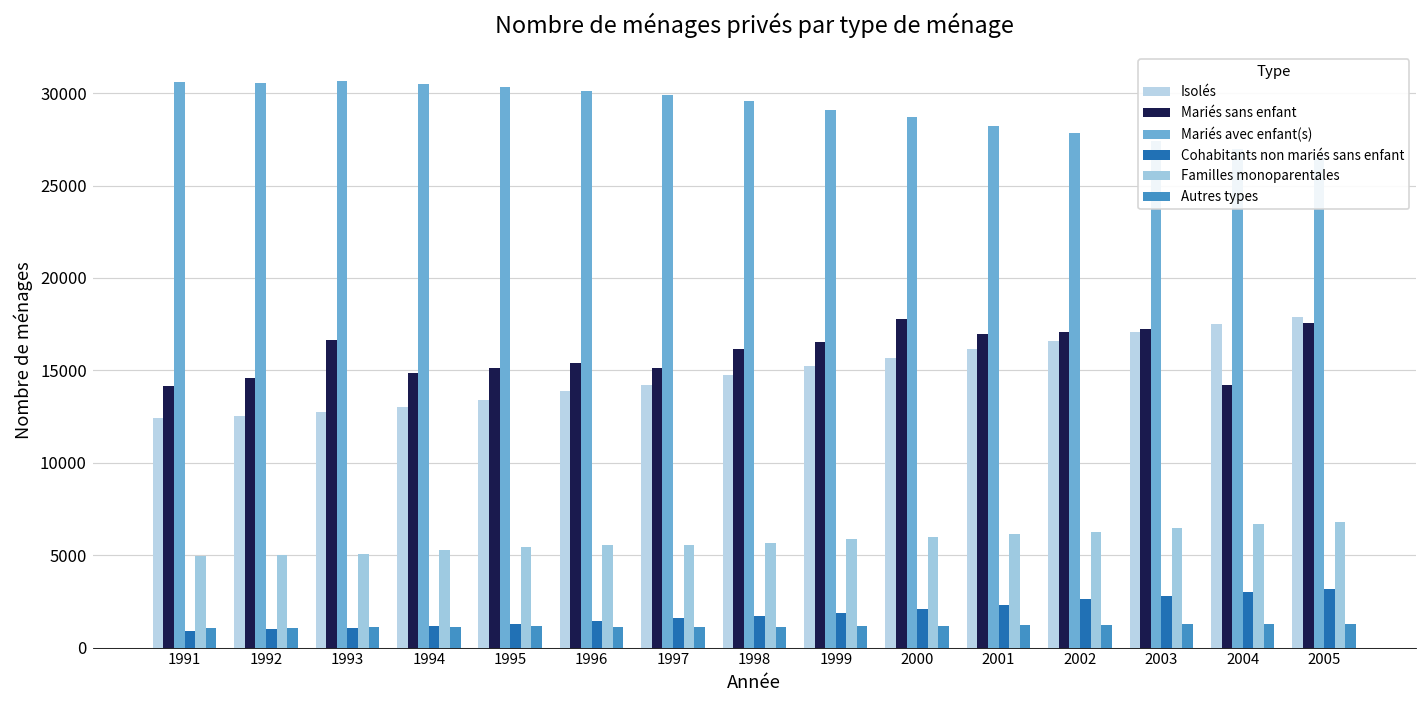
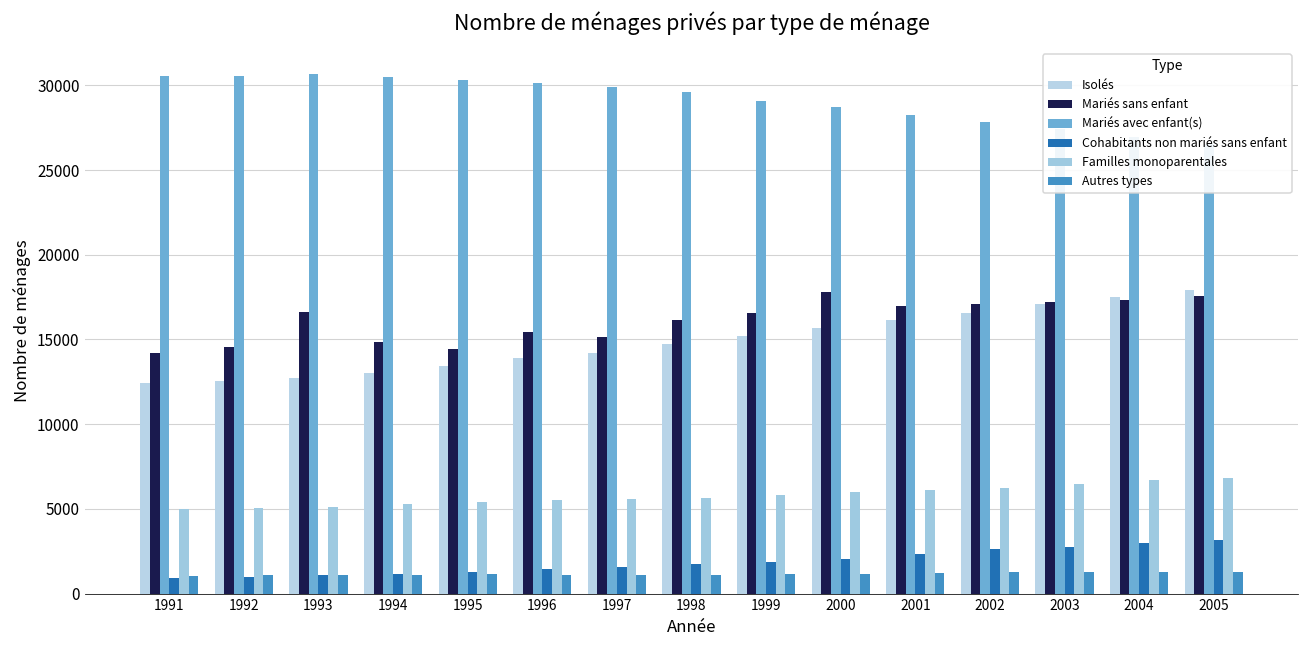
Mariés sans enfant, 1995: 15100 -> 14400
Mariés sans enfant, 2004: 14200 -> 17300
